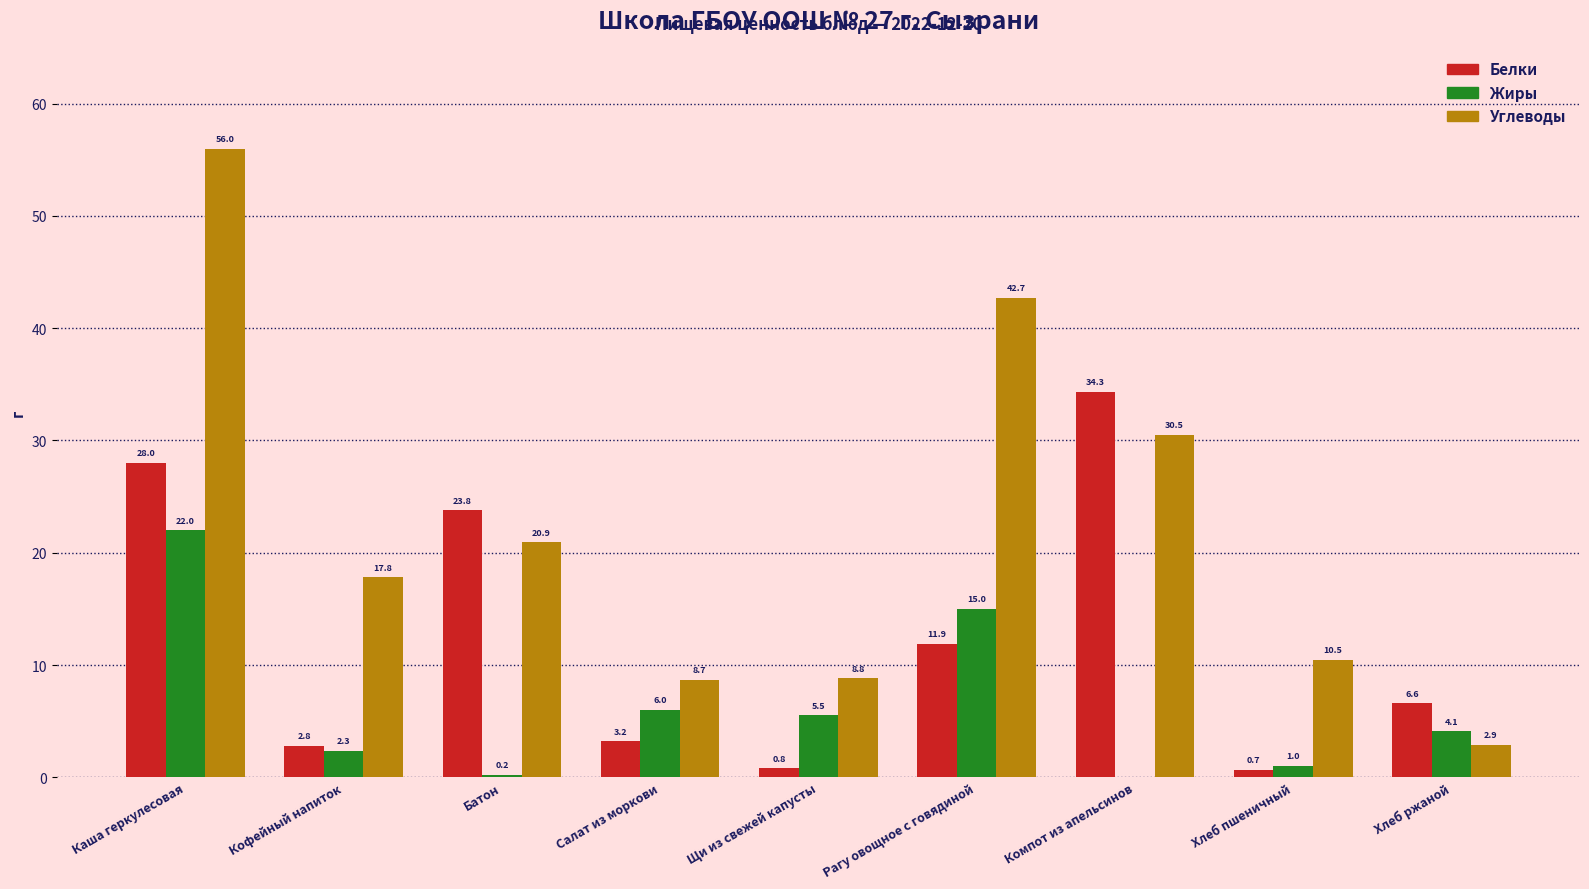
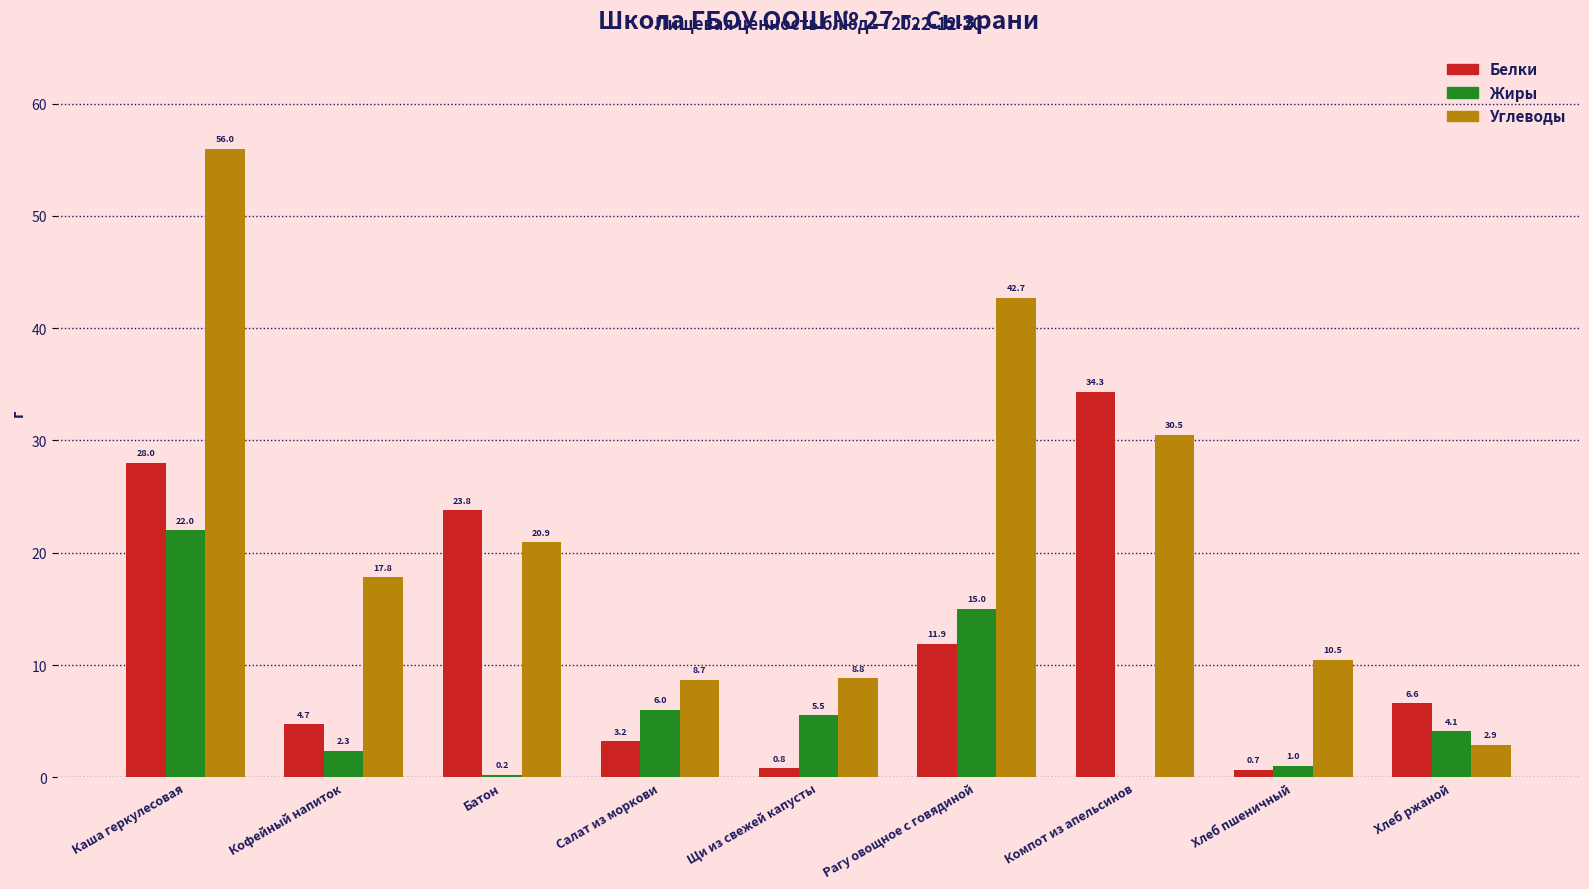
Белки, Кофейный напиток: 2.8 -> 4.7
